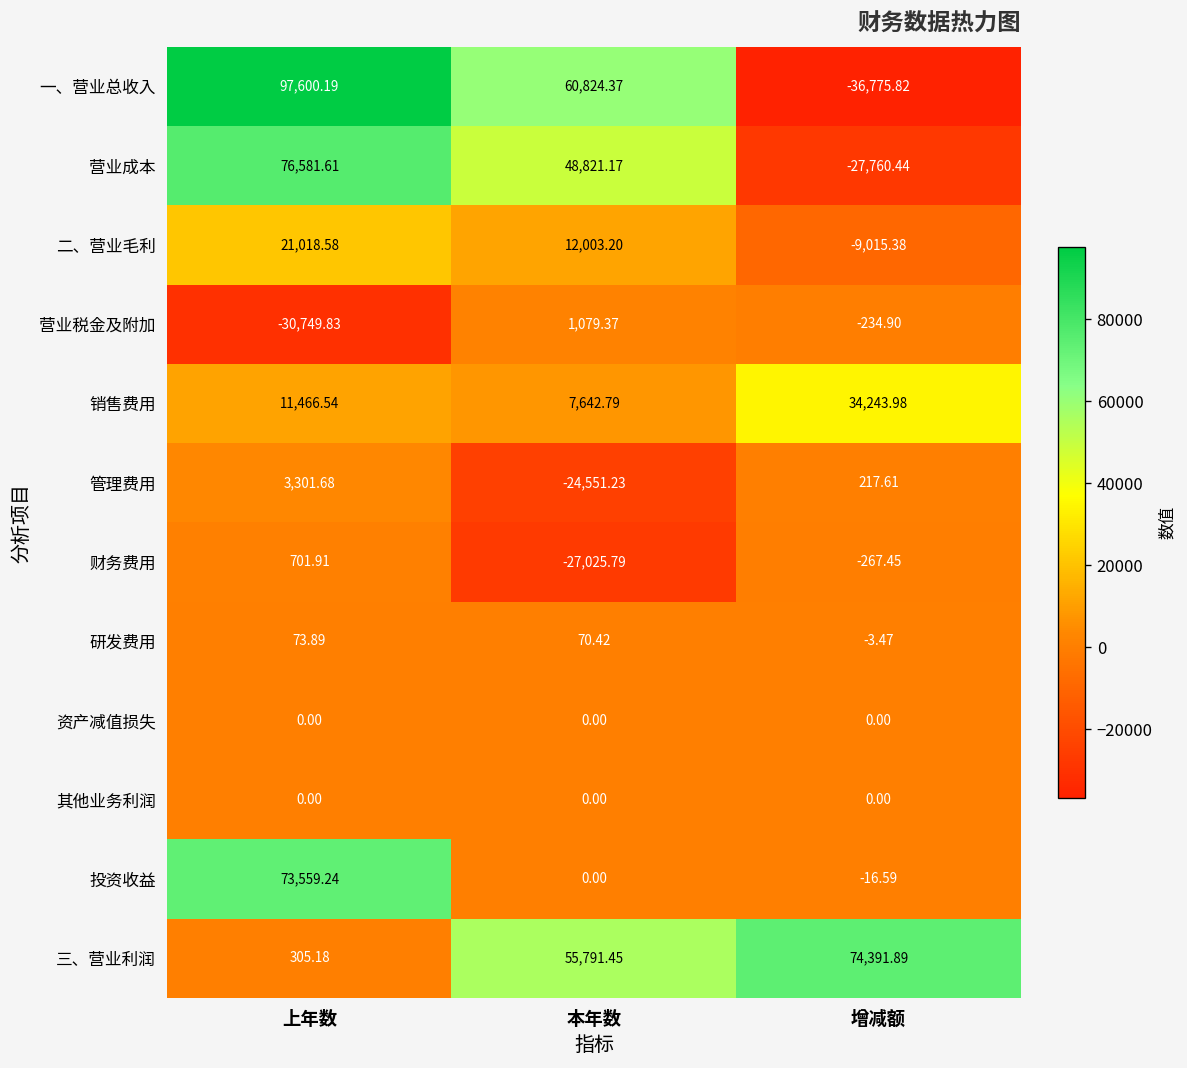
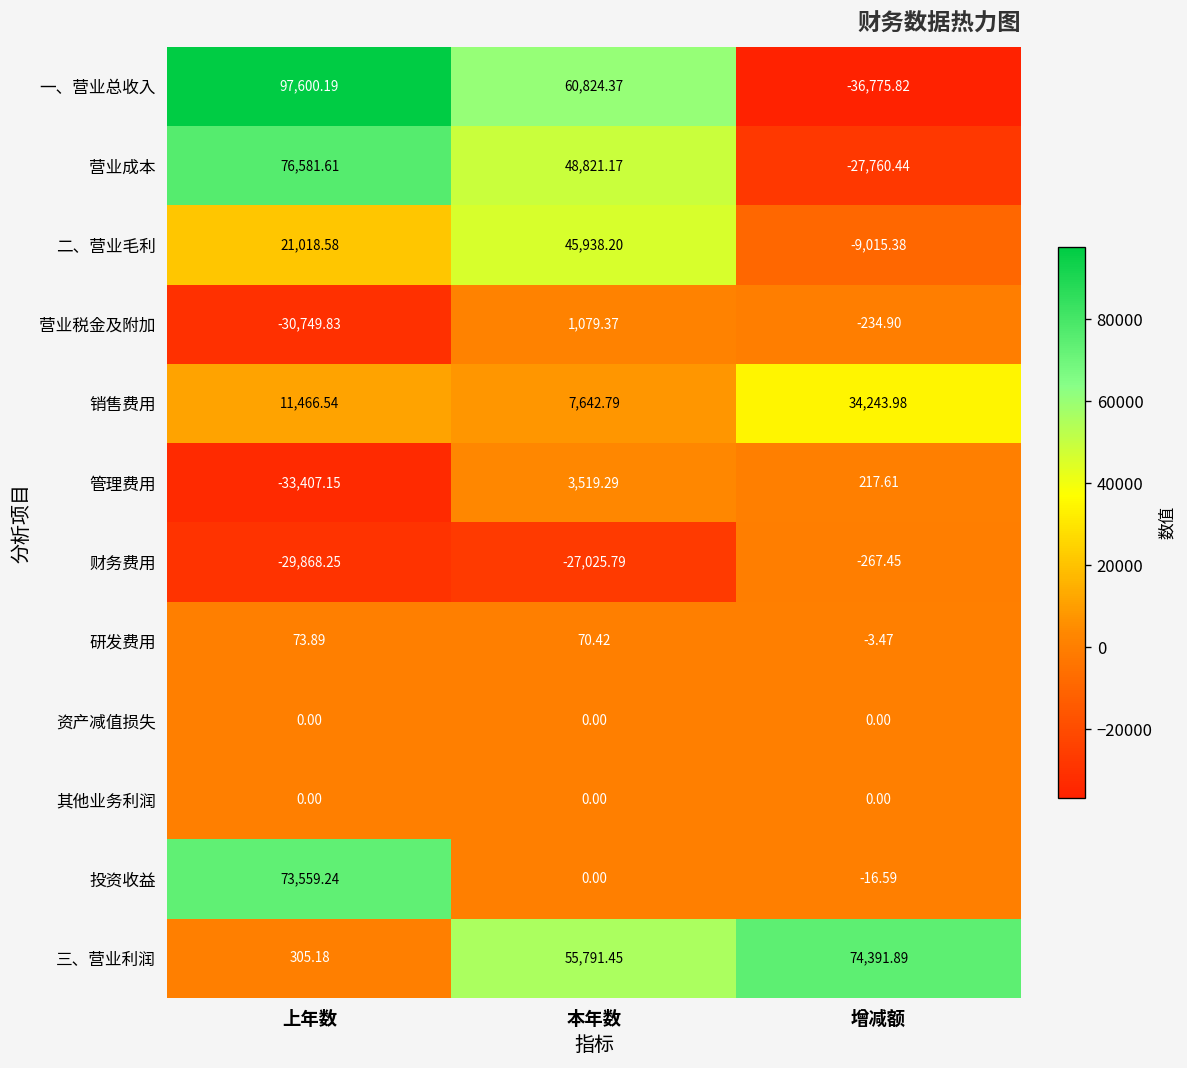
二、营业毛利, 本年数: 12,003.20 -> 45,938.20
管理费用, 上年数: 3,301.68 -> -33,407.15
管理费用, 本年数: -24,551.23 -> 3,519.29
财务费用, 上年数: 701.91 -> -29,868.25
